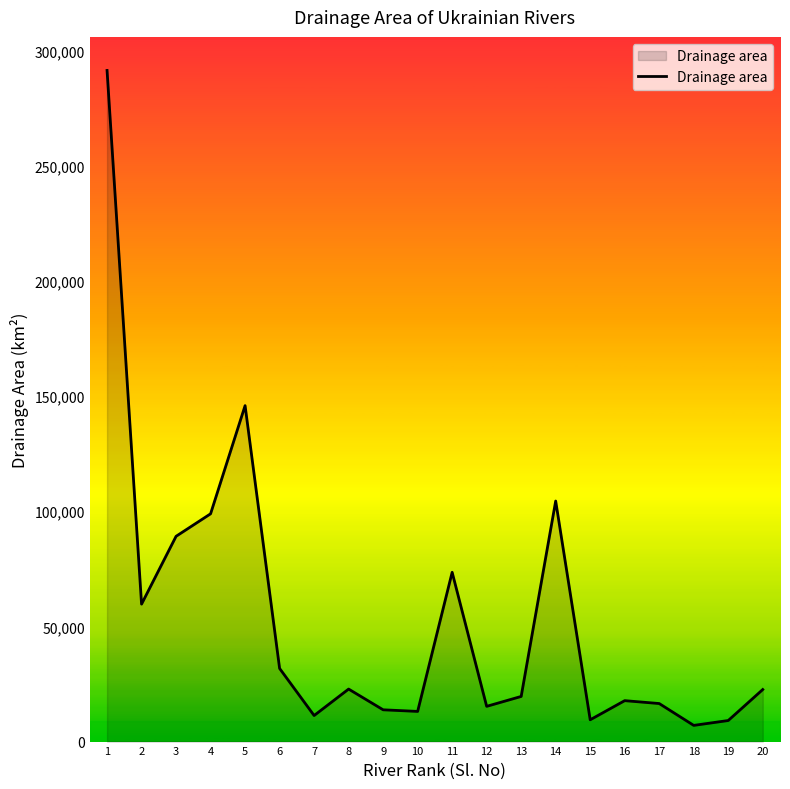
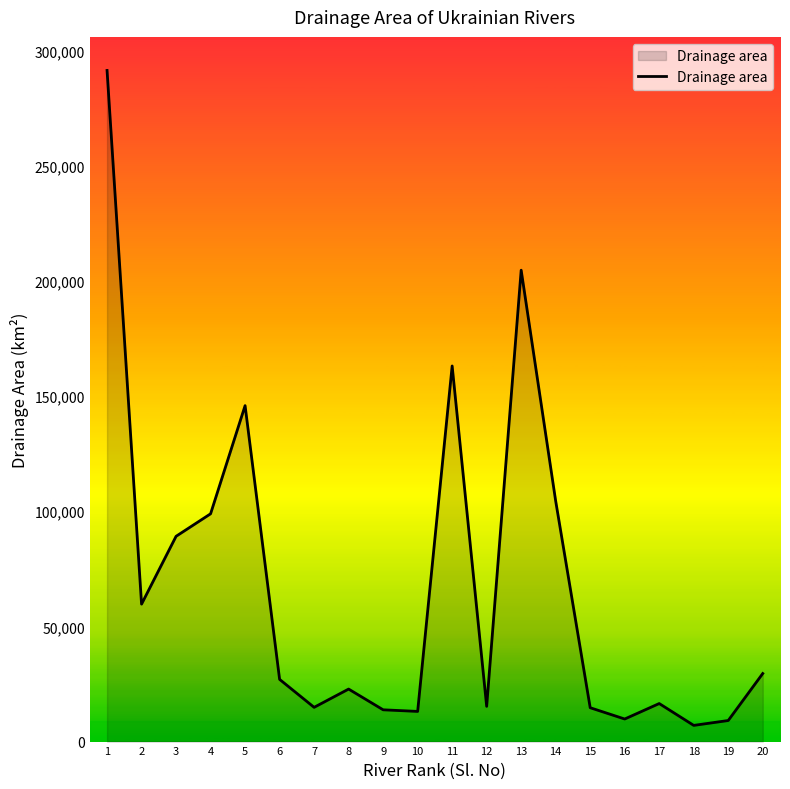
6: 32,000 -> 27,000
7: 11,000 -> 15,000
11: 74,000 -> 163,000
13: 20,000 -> 205,000
15: 9,000 -> 15,000
16: 18,000 -> 10,000
20: 23,000 -> 30,000
